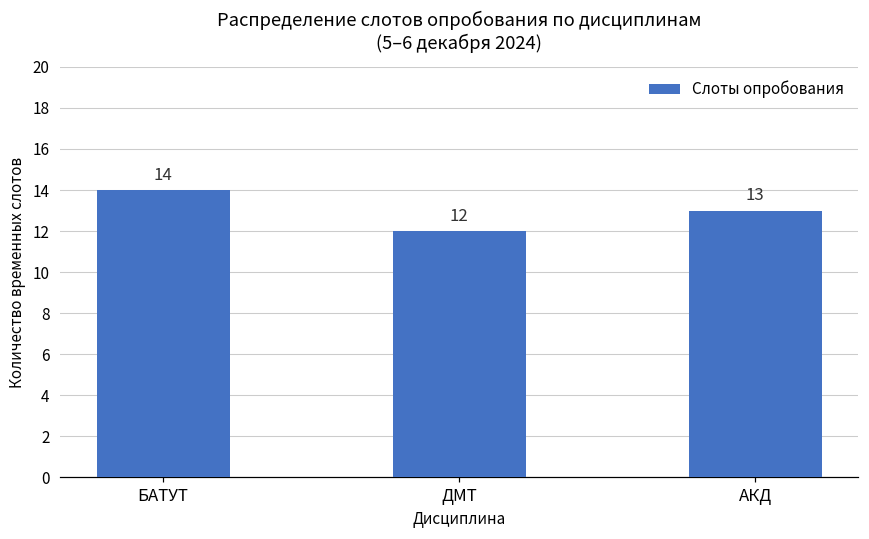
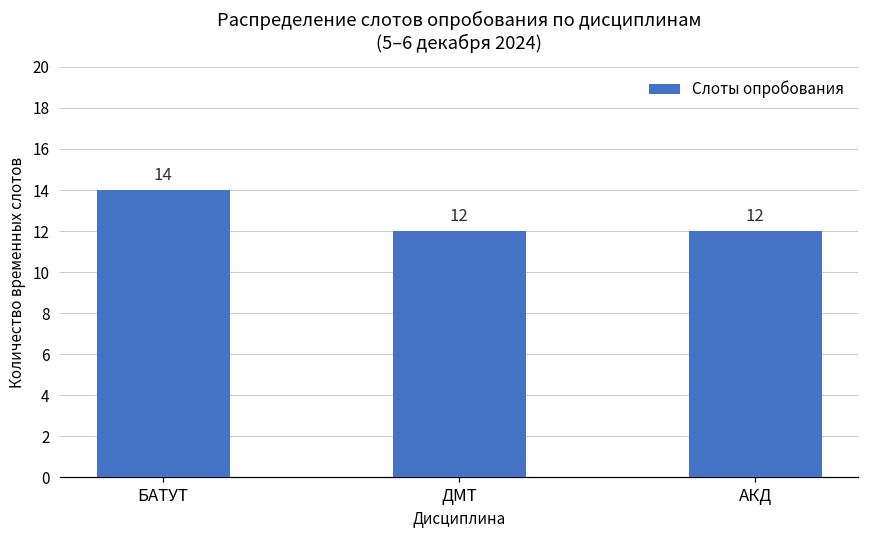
АКД: 13 -> 12
